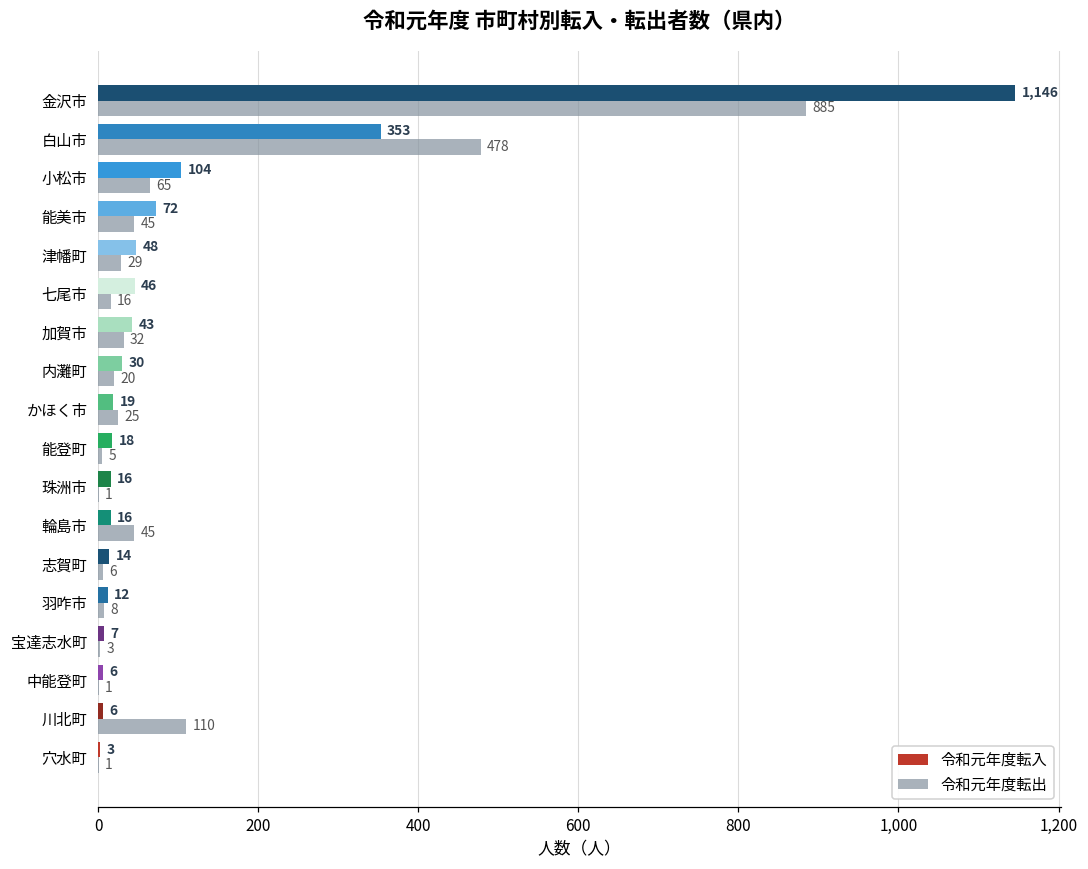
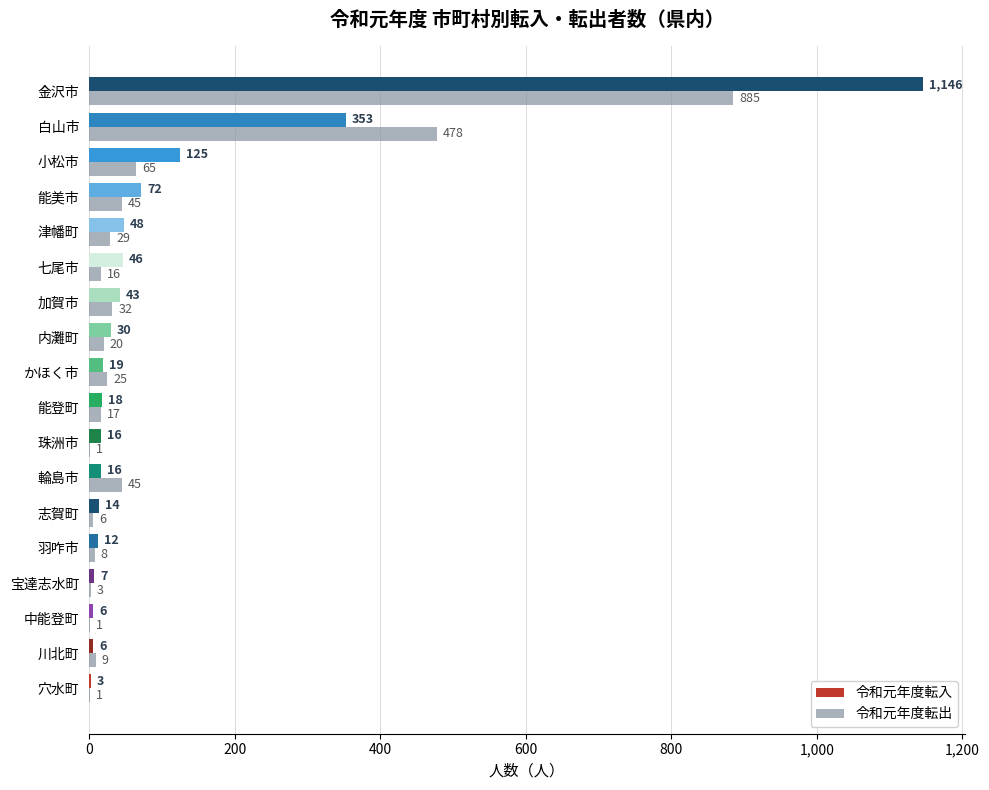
令和元年度転入, 小松市: 104 -> 125
令和元年度転出, 能登町: 5 -> 17
令和元年度転出, 川北町: 110 -> 9
